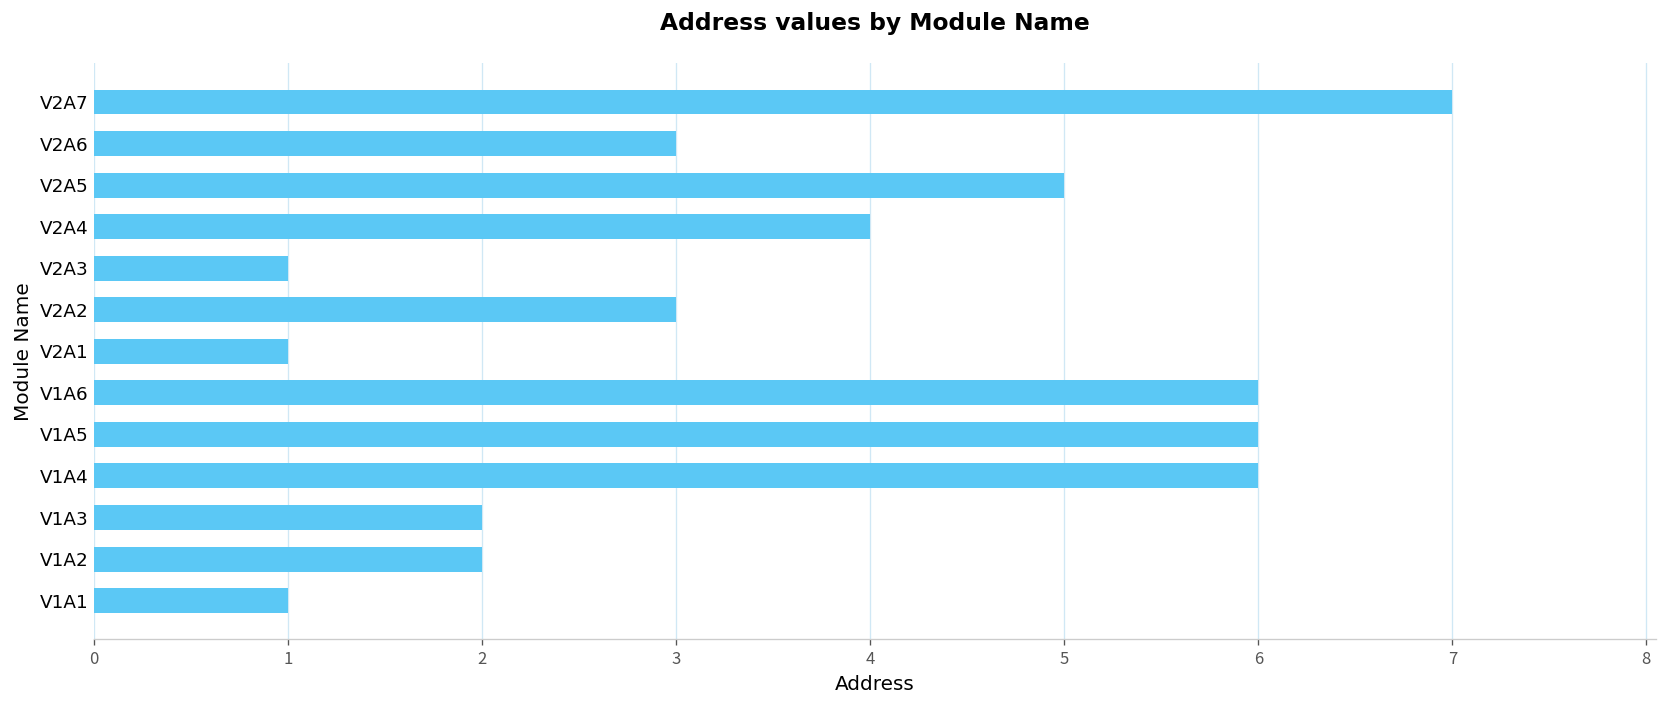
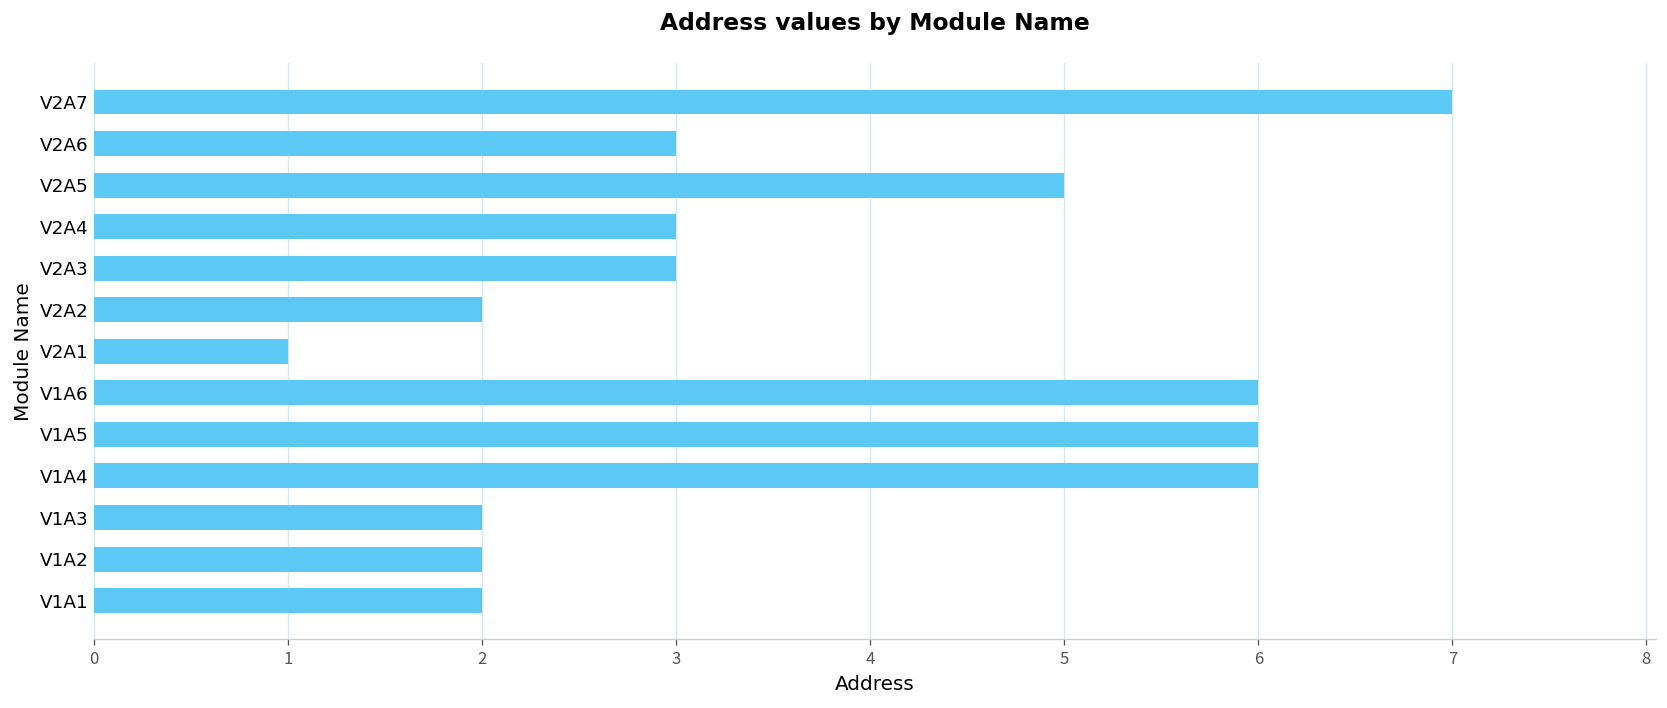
V2A4: 4 -> 3
V2A3: 1 -> 3
V2A2: 3 -> 2
V1A1: 1 -> 2
